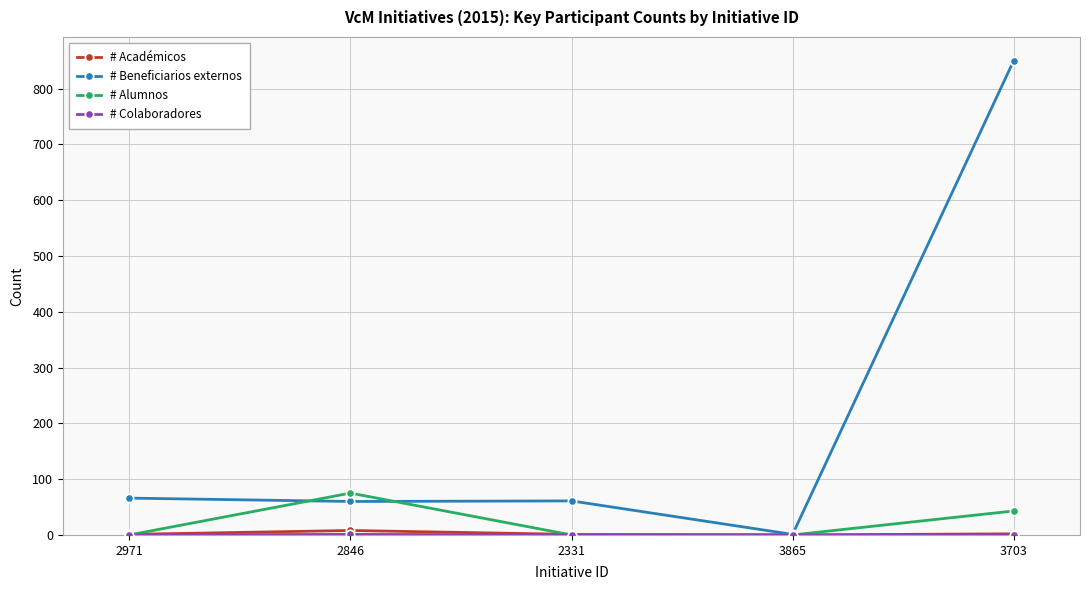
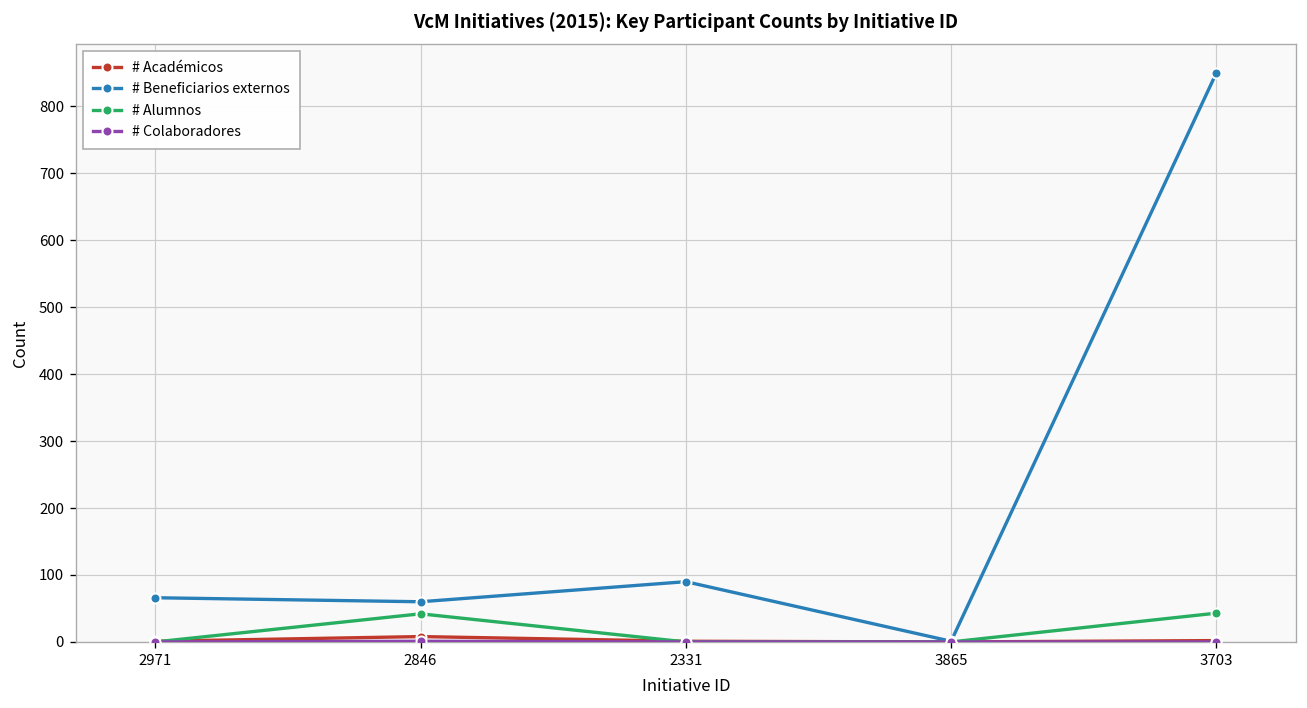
# Alumnos, 2846: 80 -> 40
# Beneficiarios externos, 2331: 60 -> 90
